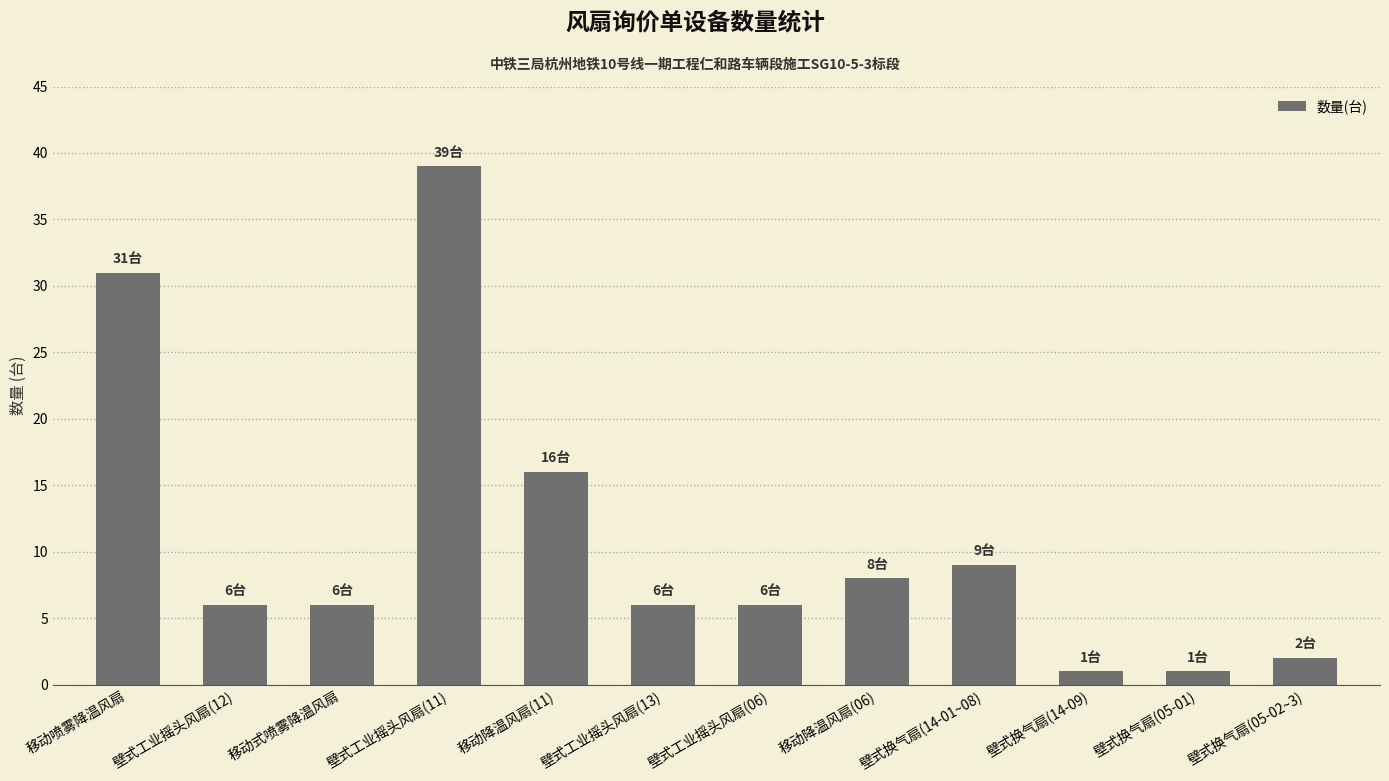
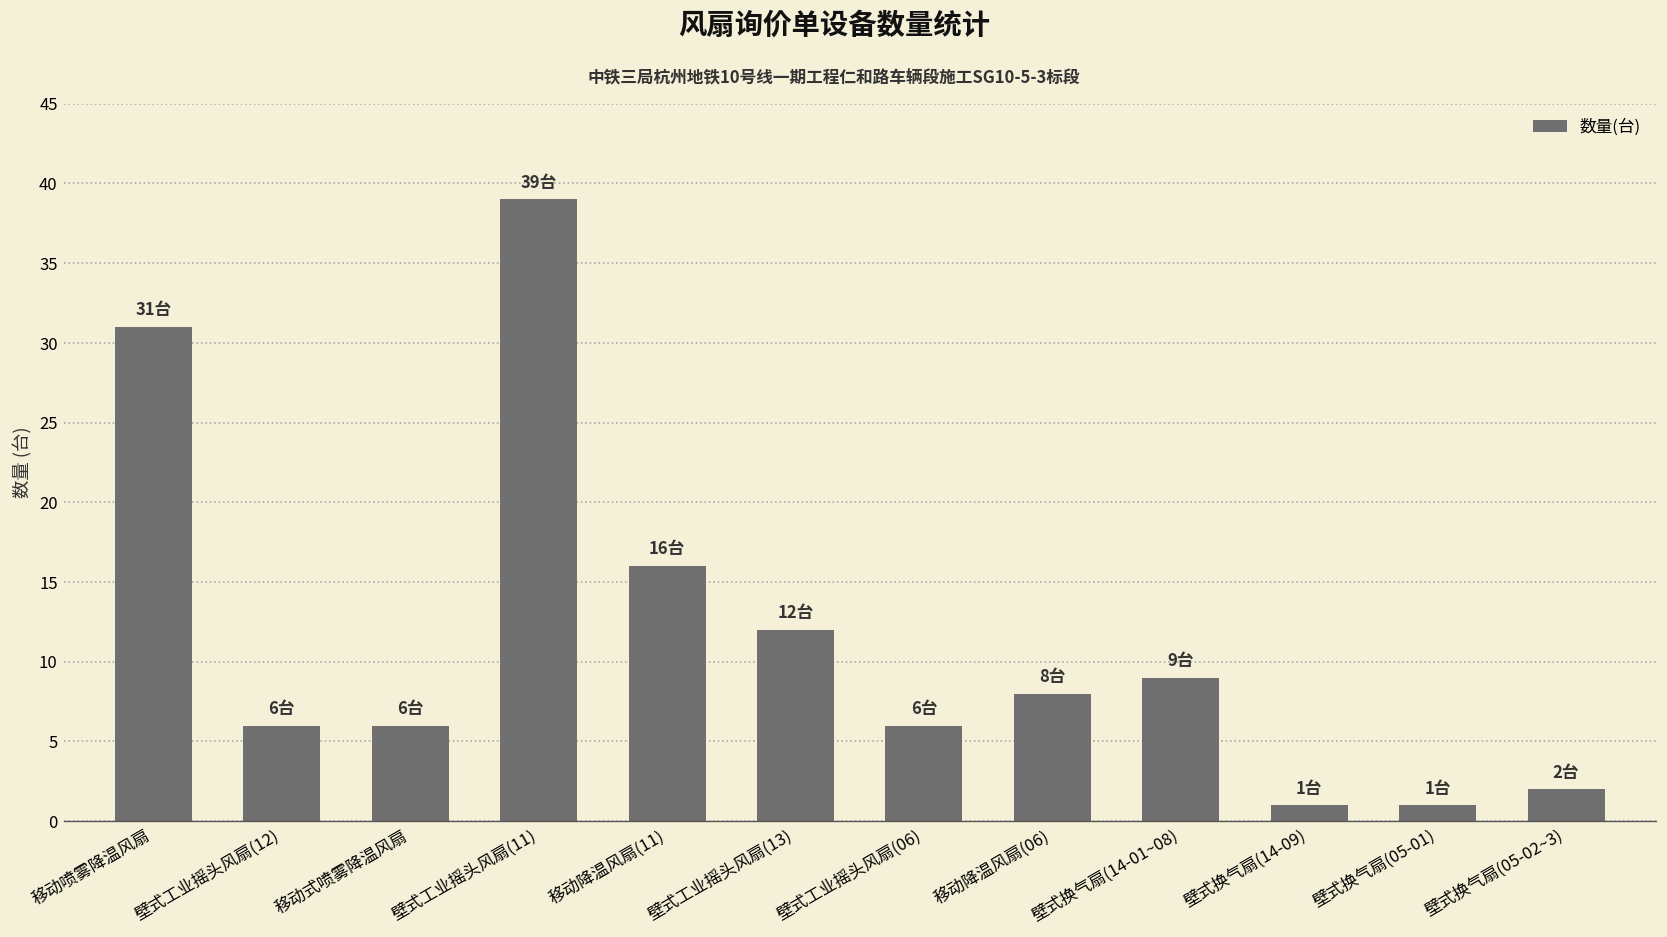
壁式工业摇头风扇(13): 6台 -> 12台
